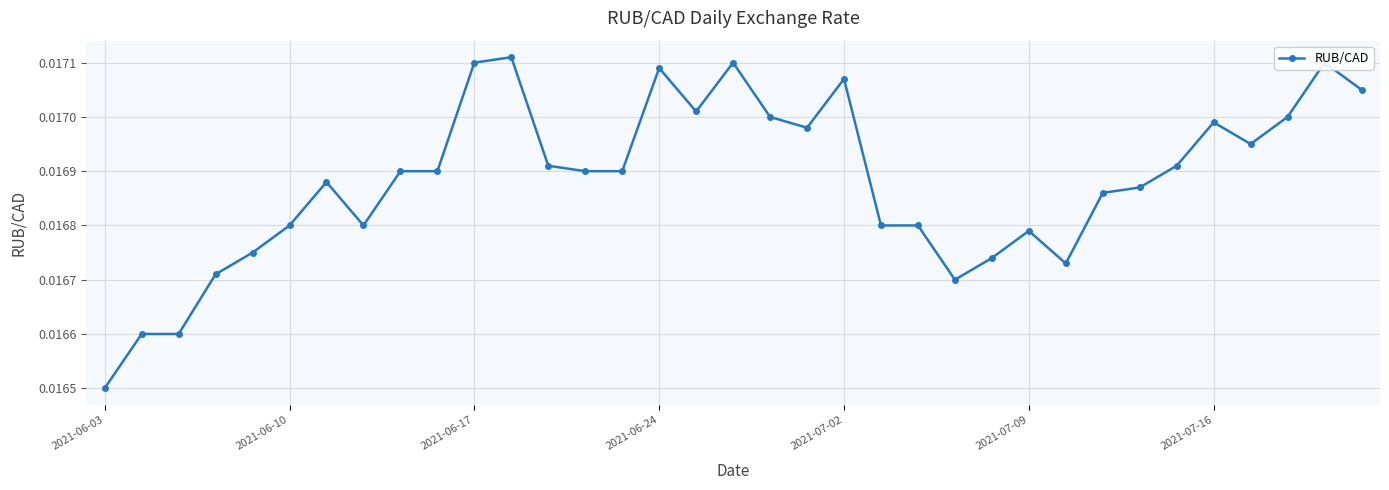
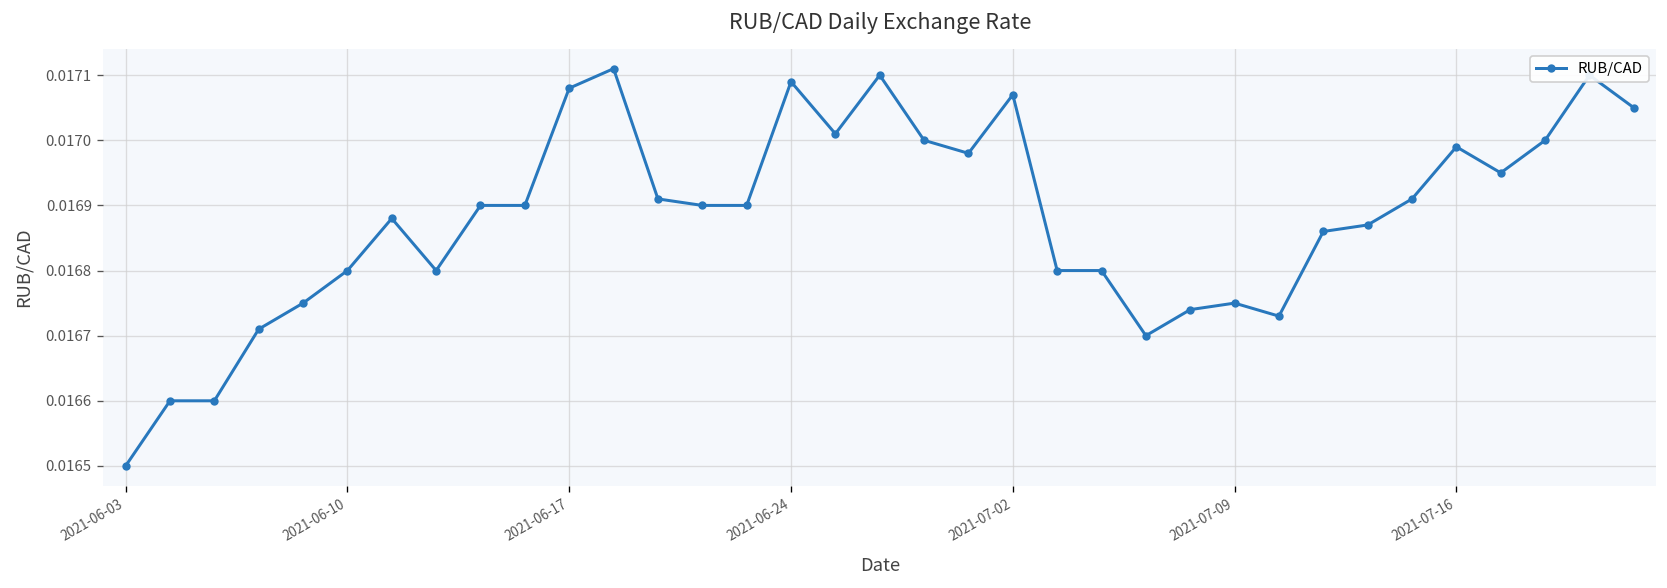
2021-06-17: 0.01710 -> 0.01708
2021-07-09: 0.01679 -> 0.01675
